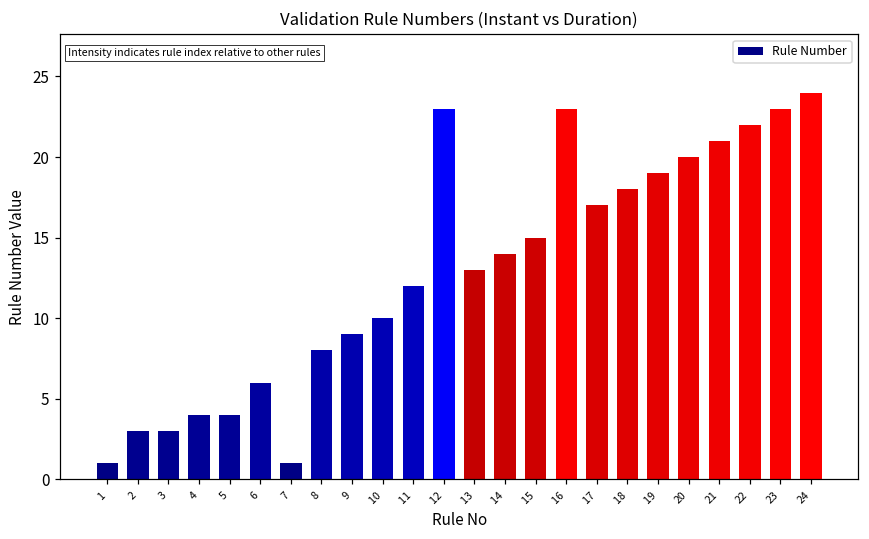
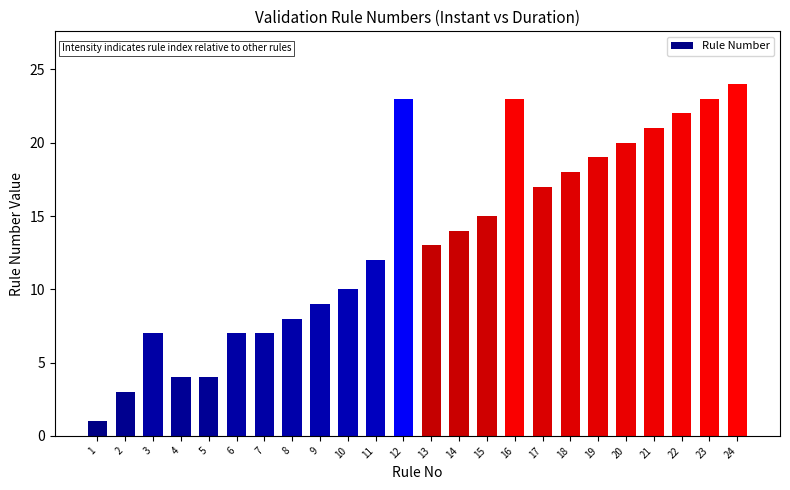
3: 3 -> 7
6: 6 -> 7
7: 1 -> 7
